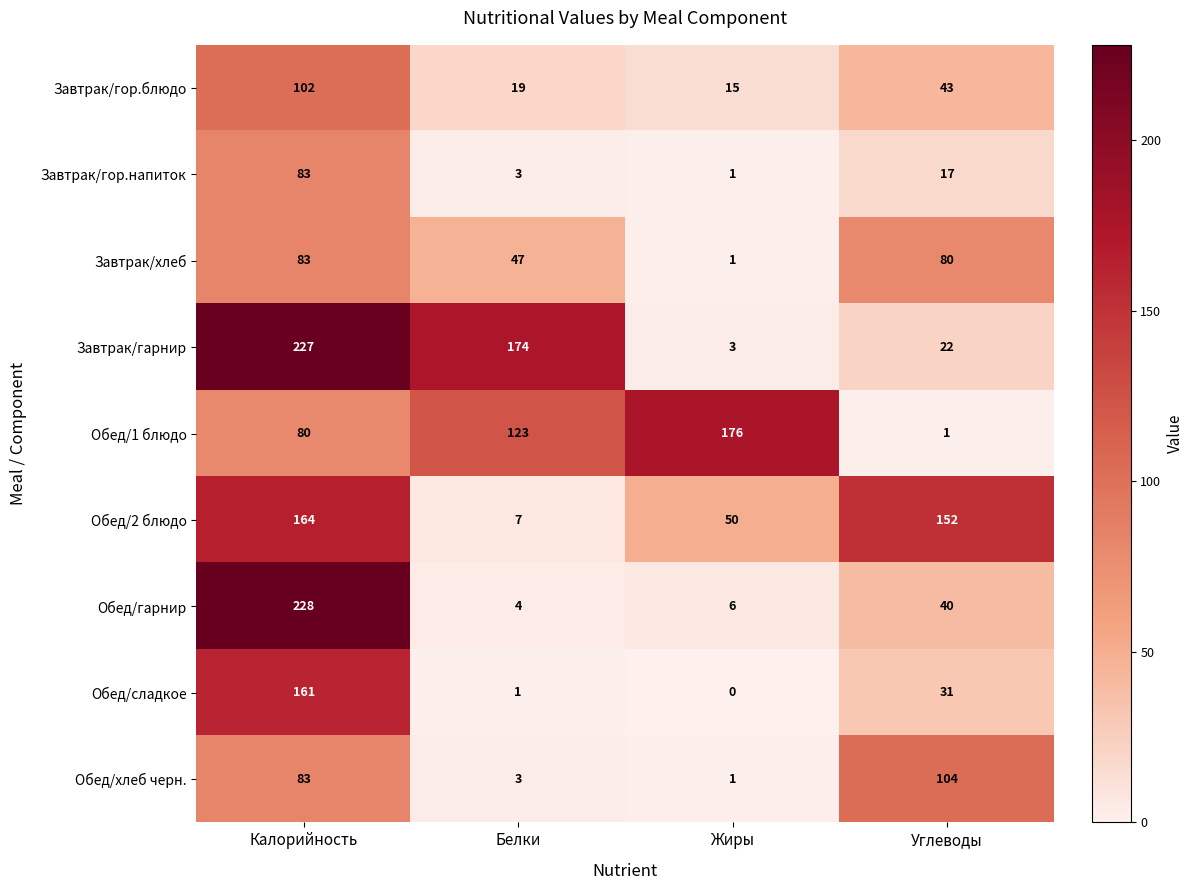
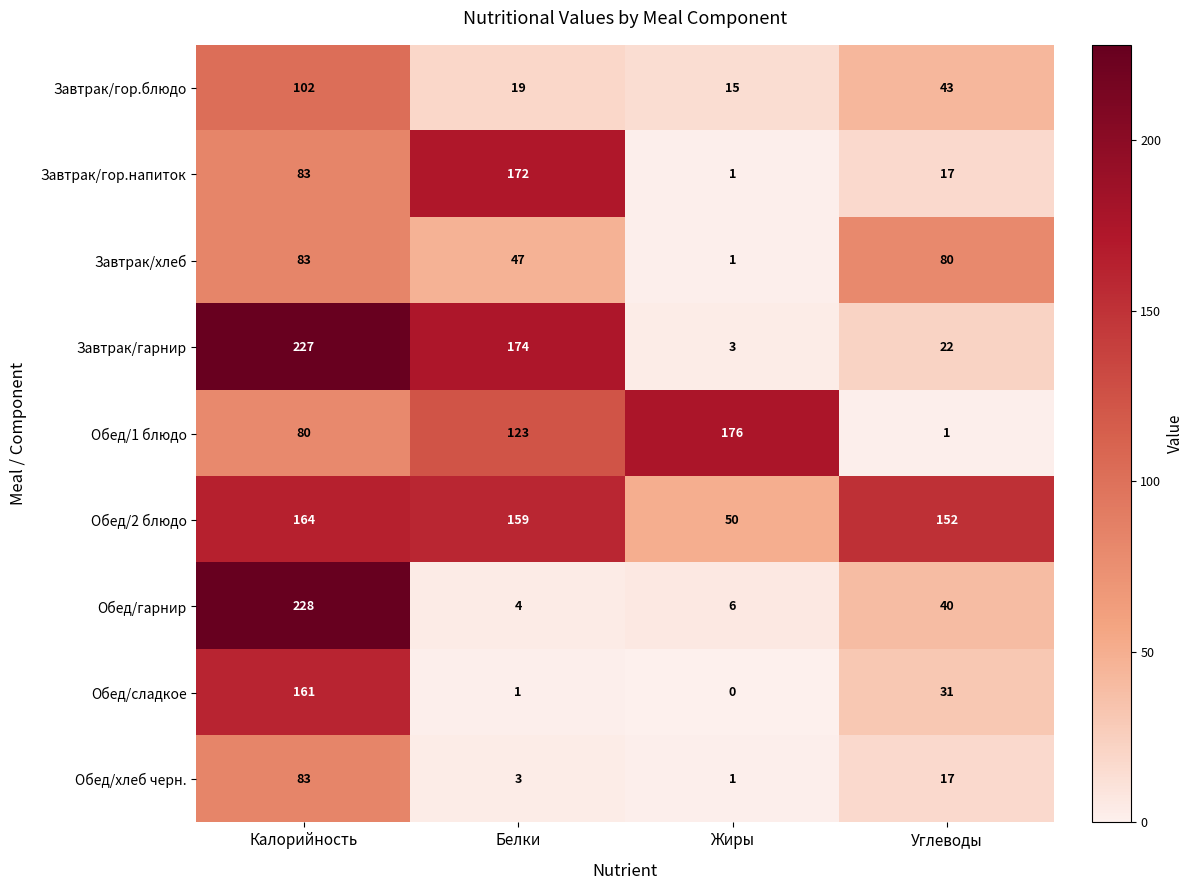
Завтрак/гор.напиток, Белки: 3 -> 172
Обед/2 блюдо, Белки: 7 -> 159
Обед/хлеб черн., Углеводы: 104 -> 17
